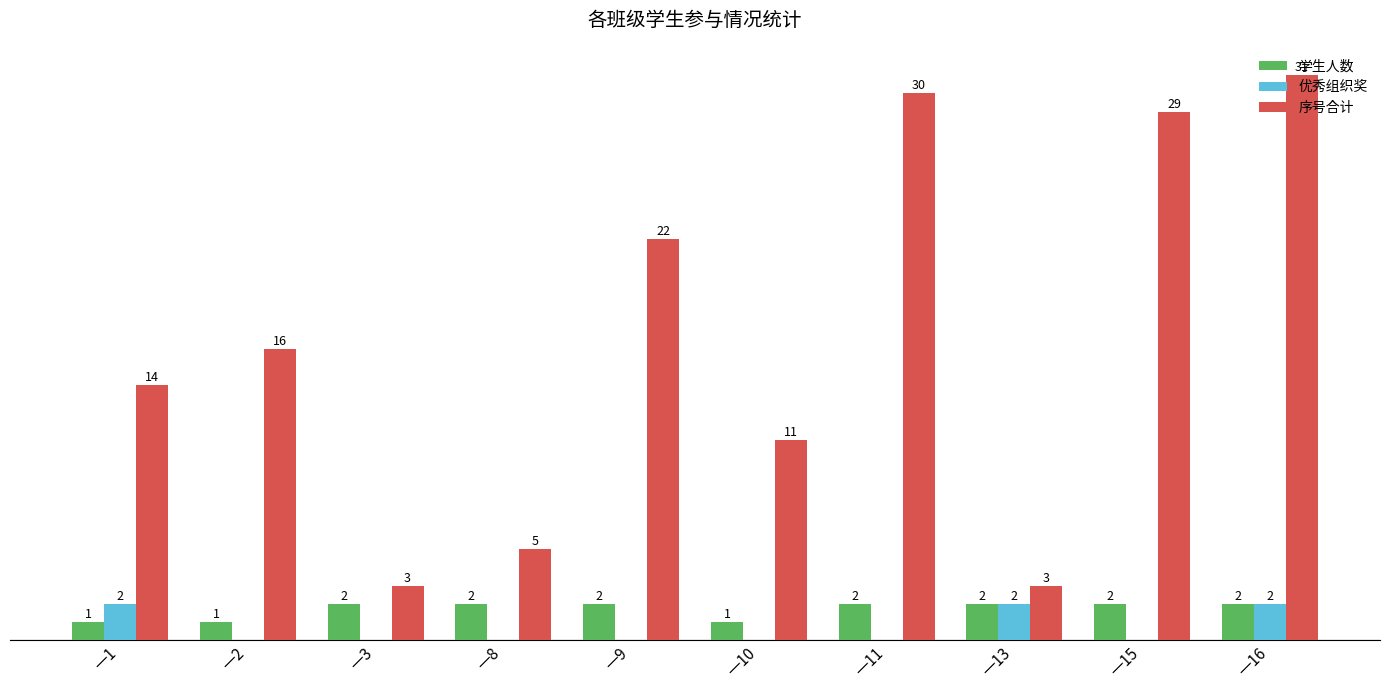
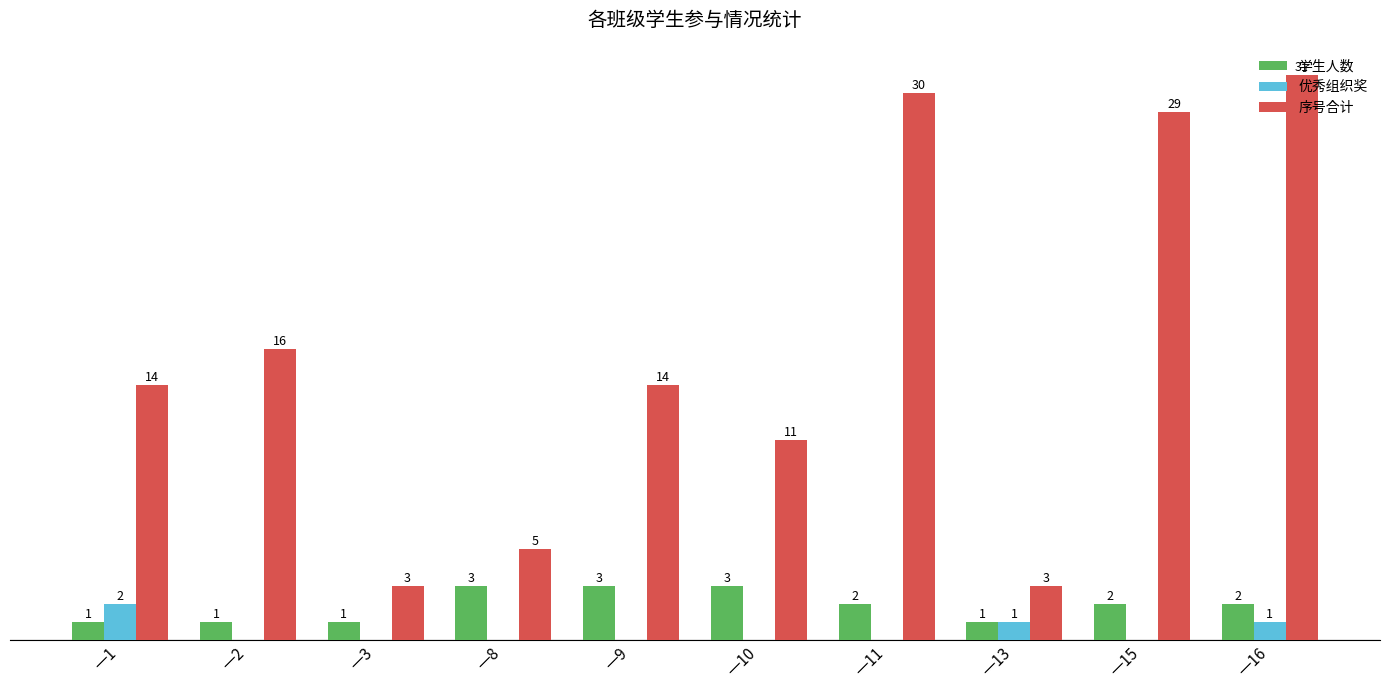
学生人数, 一3: 2 -> 1
学生人数, 一8: 2 -> 3
学生人数, 一9: 2 -> 3
序号合计, 一9: 22 -> 14
学生人数, 一10: 1 -> 3
学生人数, 一13: 2 -> 1
优秀组织奖, 一13: 2 -> 1
优秀组织奖, 一16: 2 -> 1
